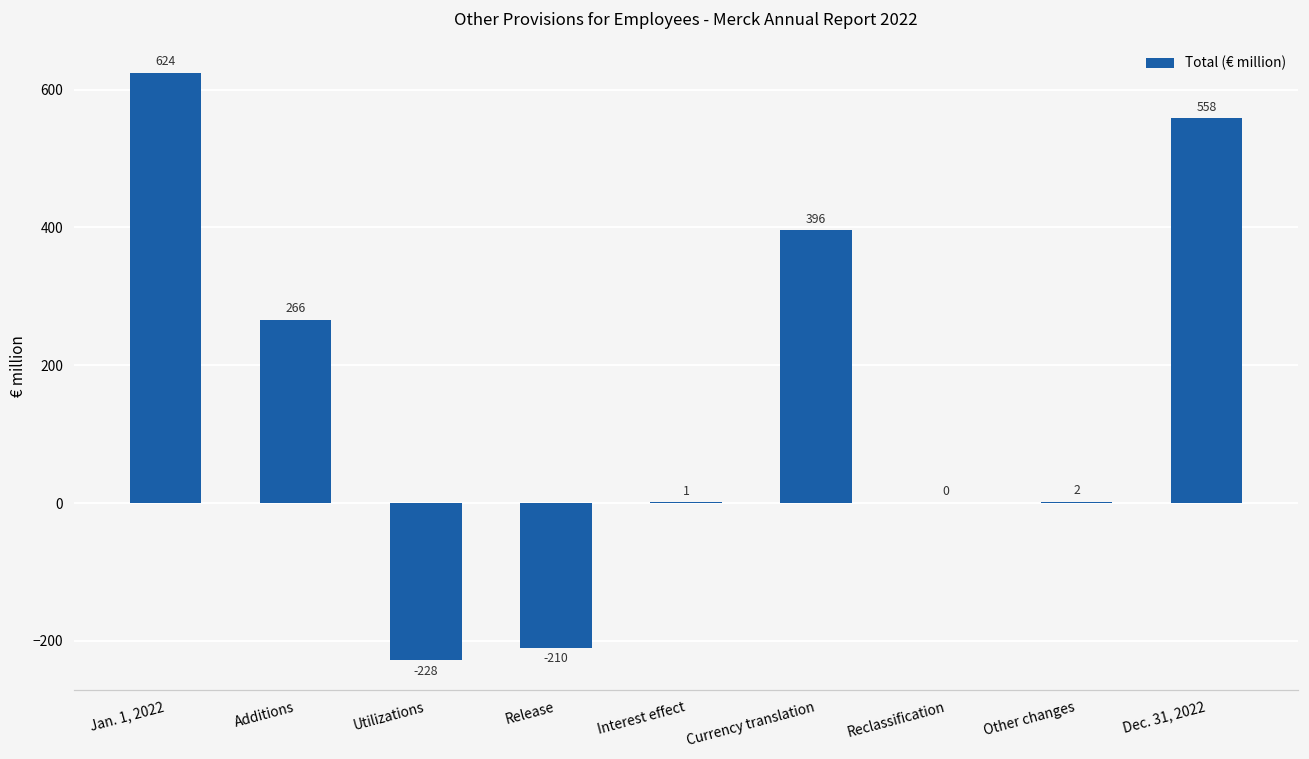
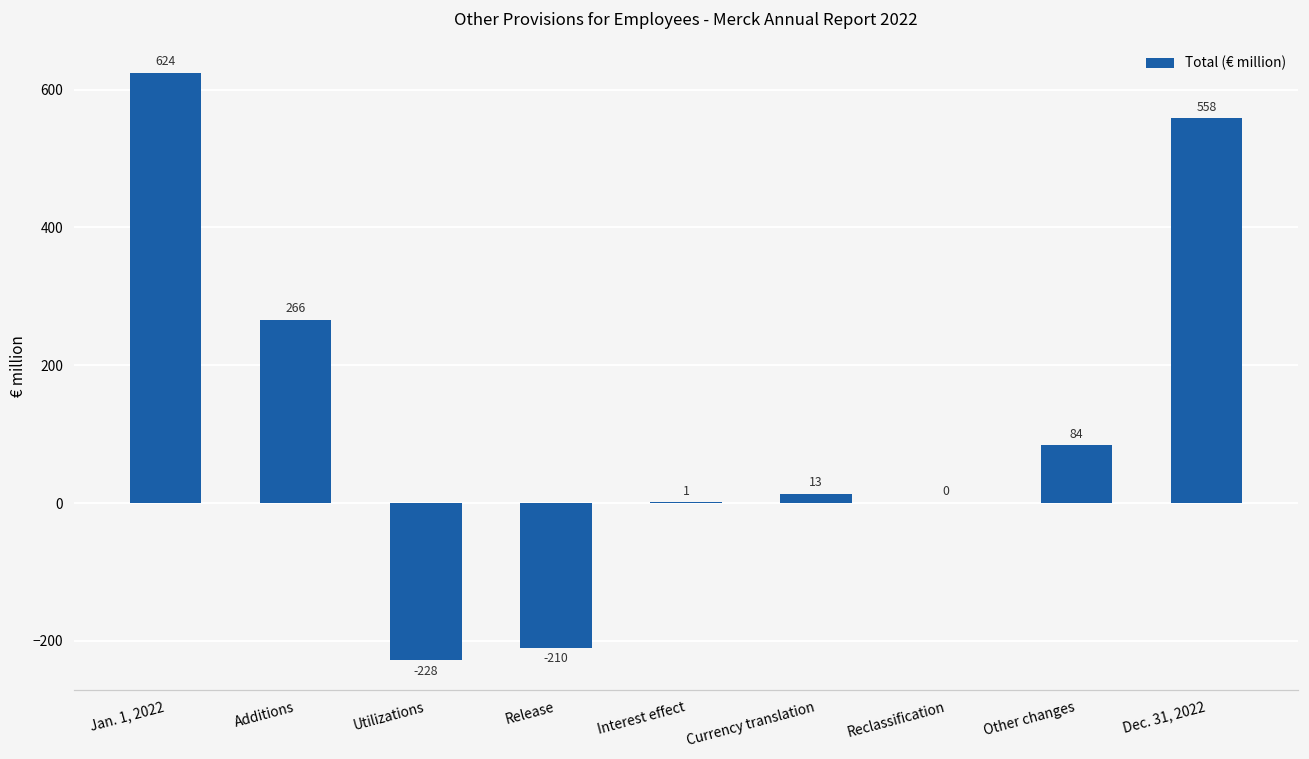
Currency translation: 396 -> 13
Other changes: 2 -> 84
